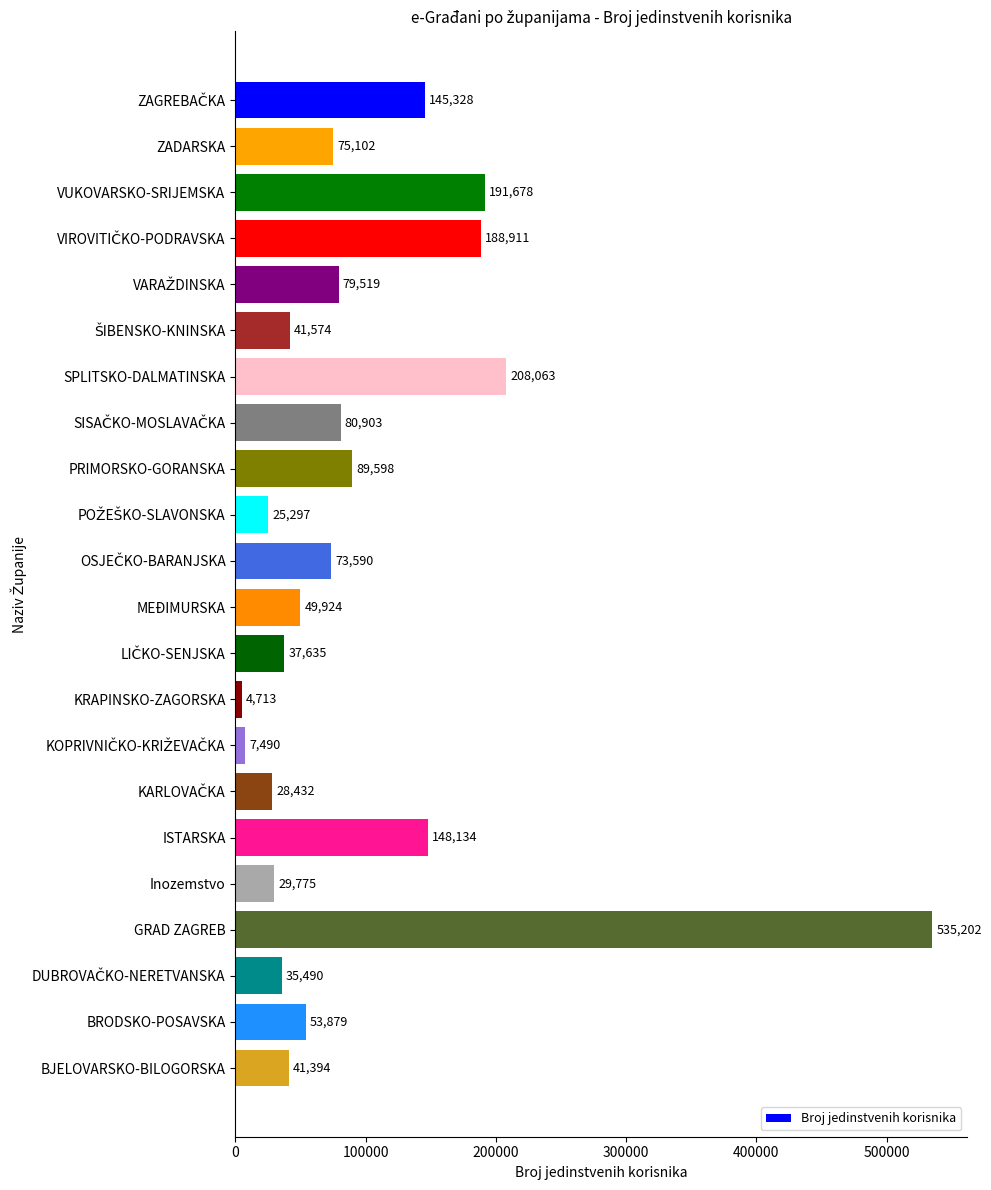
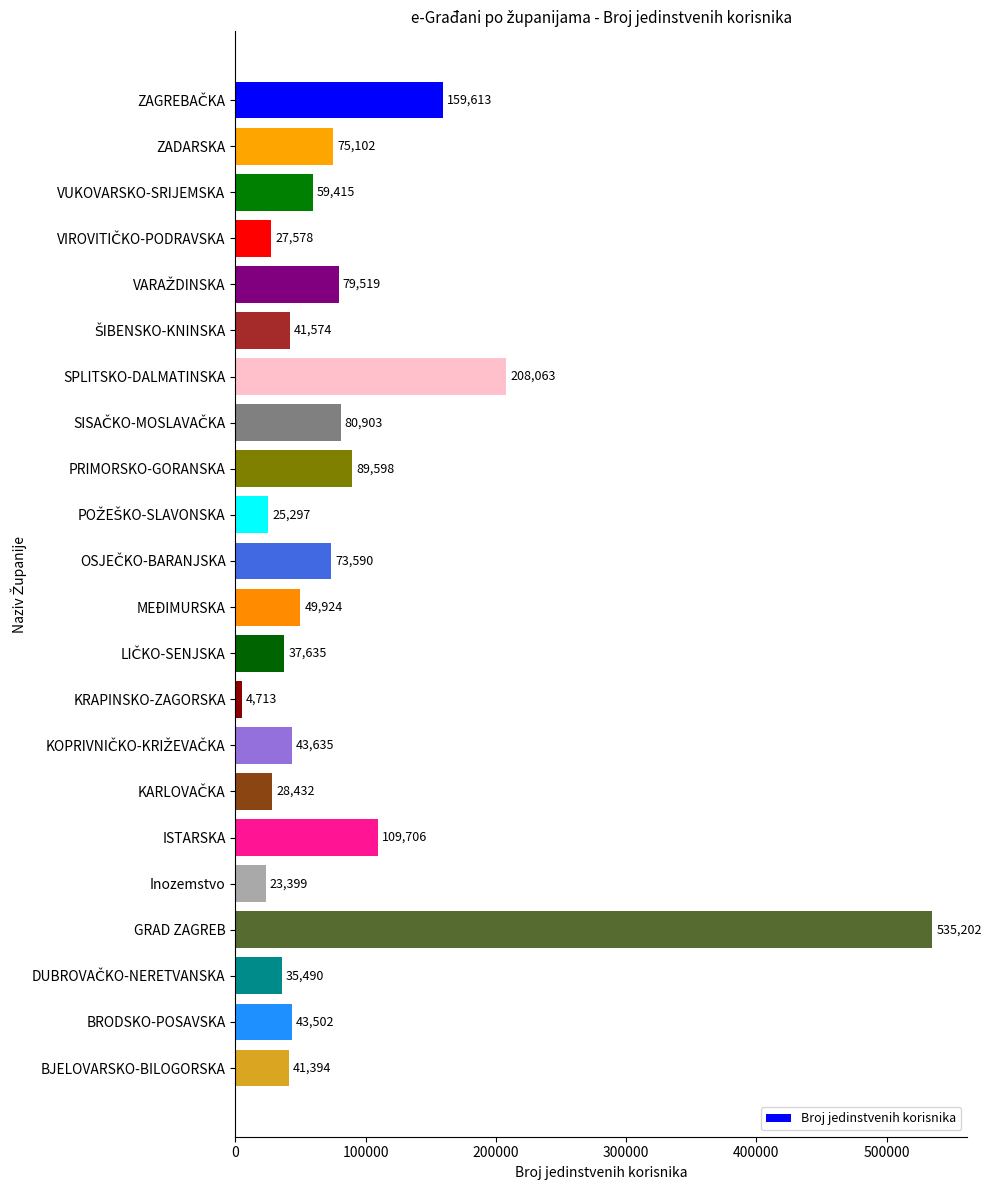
ZAGREBAČKA: 145,328 -> 159,613
VUKOVARSKO-SRIJEMSKA: 191,678 -> 59,415
VIROVITIČKO-PODRAVSKA: 188,911 -> 27,578
KOPRIVNIČKO-KRIŽEVAČKA: 7,490 -> 43,635
ISTARSKA: 148,134 -> 109,706
Inozemstvo: 29,775 -> 23,399
BRODSKO-POSAVSKA: 53,879 -> 43,502
